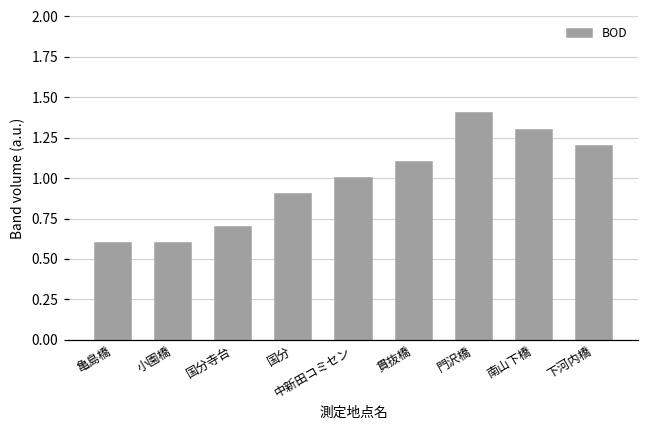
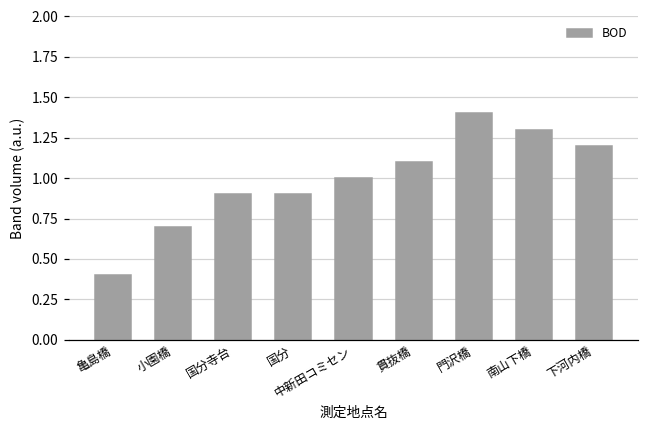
亀島橋: 0.6 -> 0.4
小園橋: 0.6 -> 0.7
国分寺台: 0.7 -> 0.9
